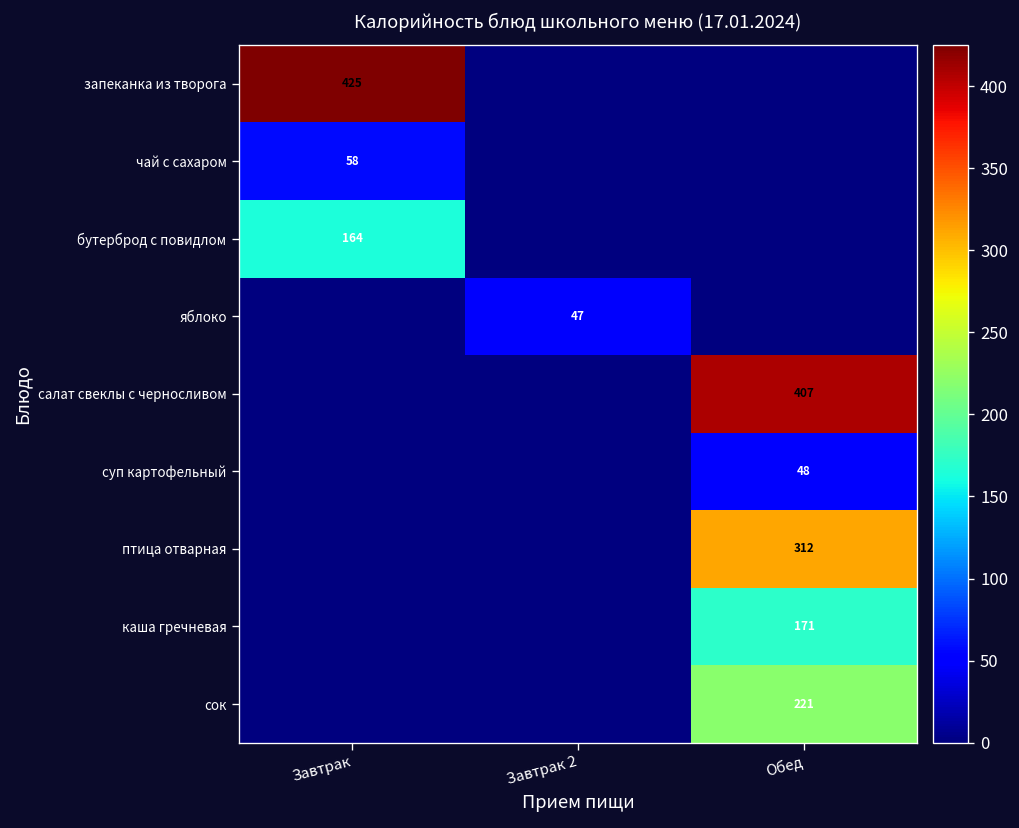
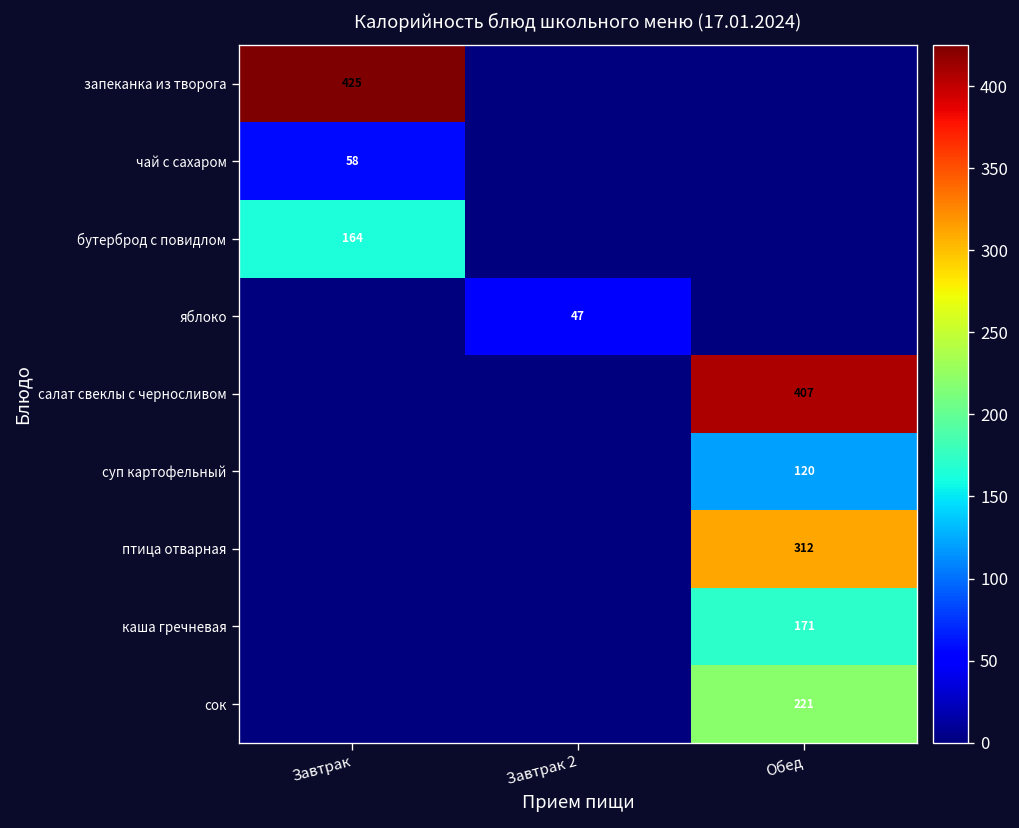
суп картофельный, Обед: 48 -> 120
